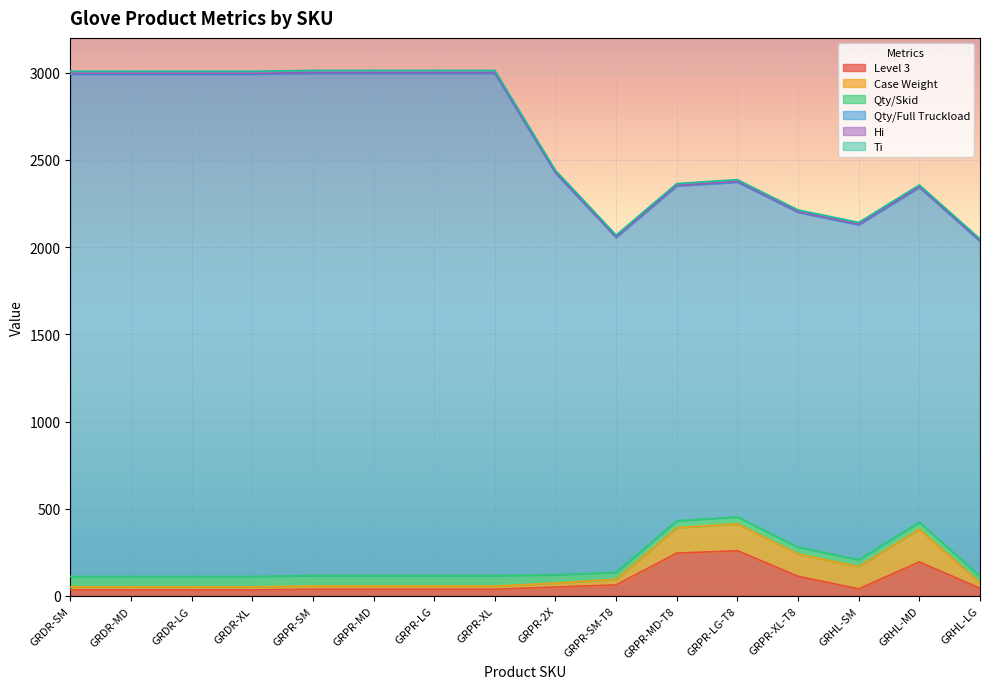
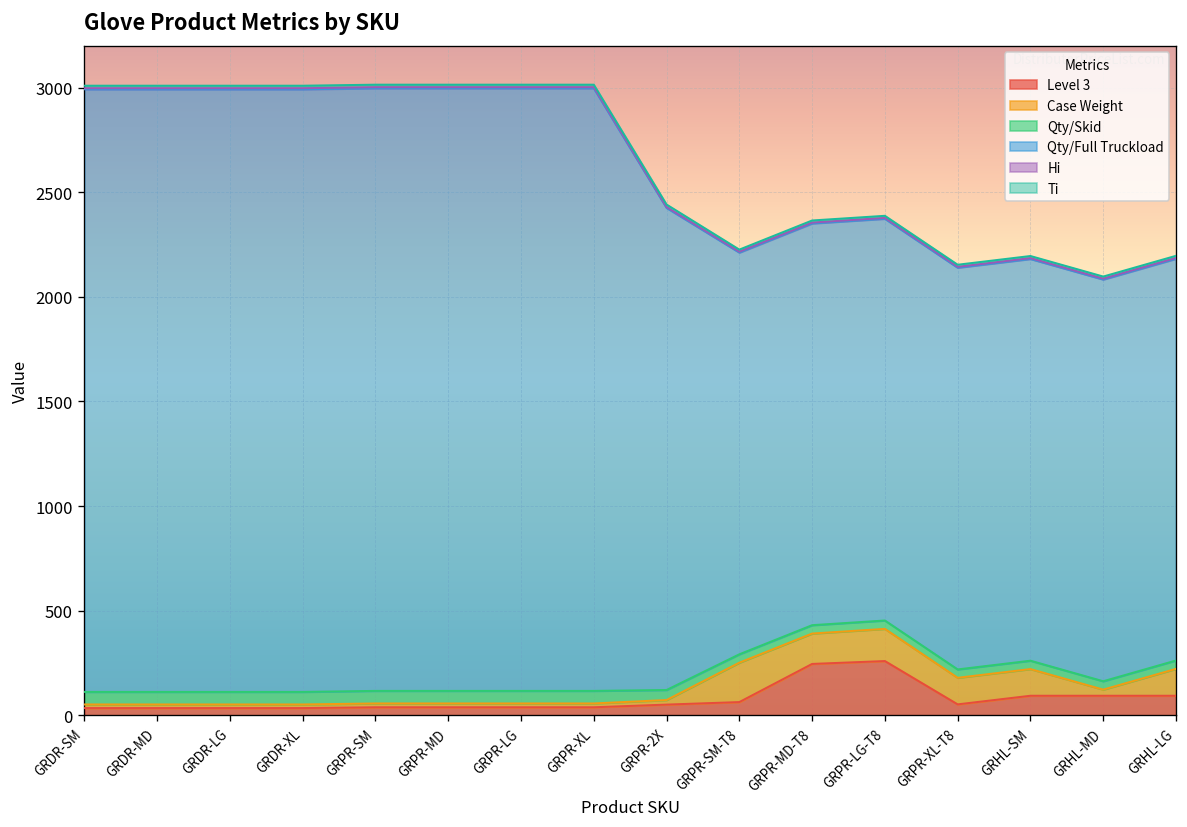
Case Weight, GRPR-SM-T8: 30 -> 190
Level 3, GRPR-XL-T8: 110 -> 50
Level 3, GRHL-SM: 40 -> 90
Level 3, GRHL-MD: 200 -> 90
Case Weight, GRHL-MD: 190 -> 30
Level 3, GRHL-LG: 40 -> 90
Case Weight, GRHL-LG: 30 -> 130
